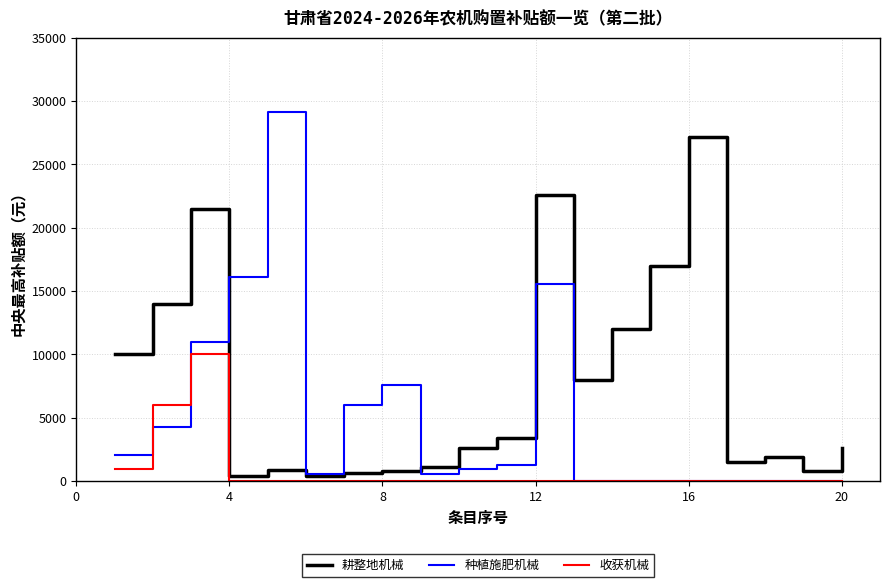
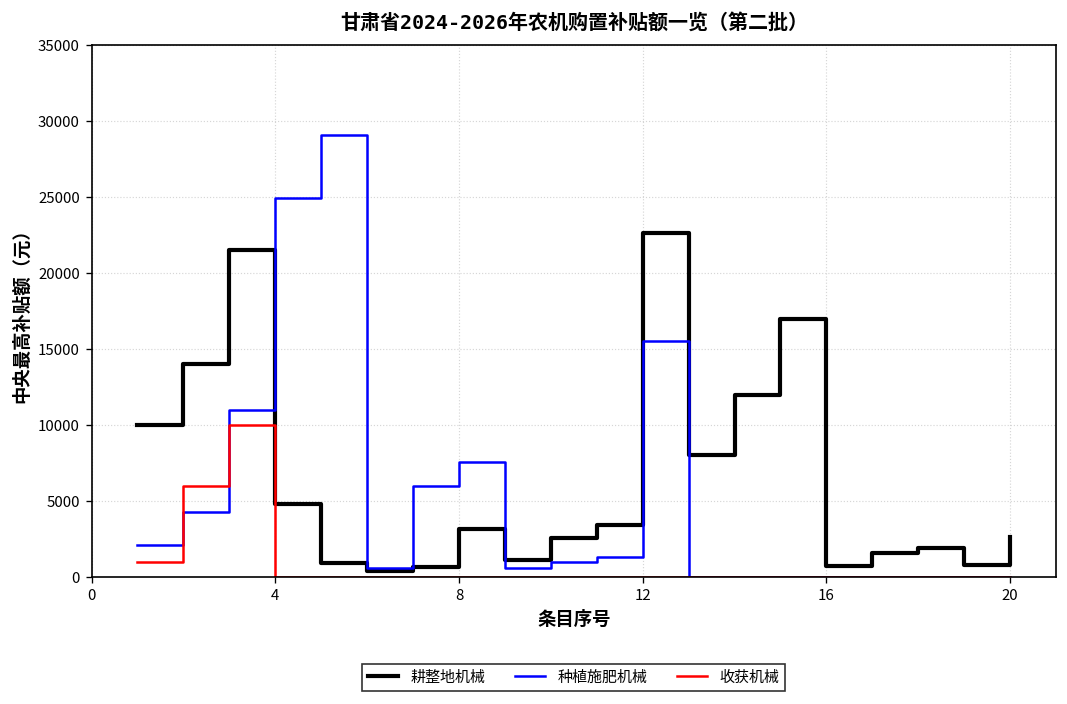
耕整地机械, 4: 400 -> 4800
种植施肥机械, 4: 16100 -> 24900
耕整地机械, 8: 800 -> 3200
耕整地机械, 16: 27200 -> 700
